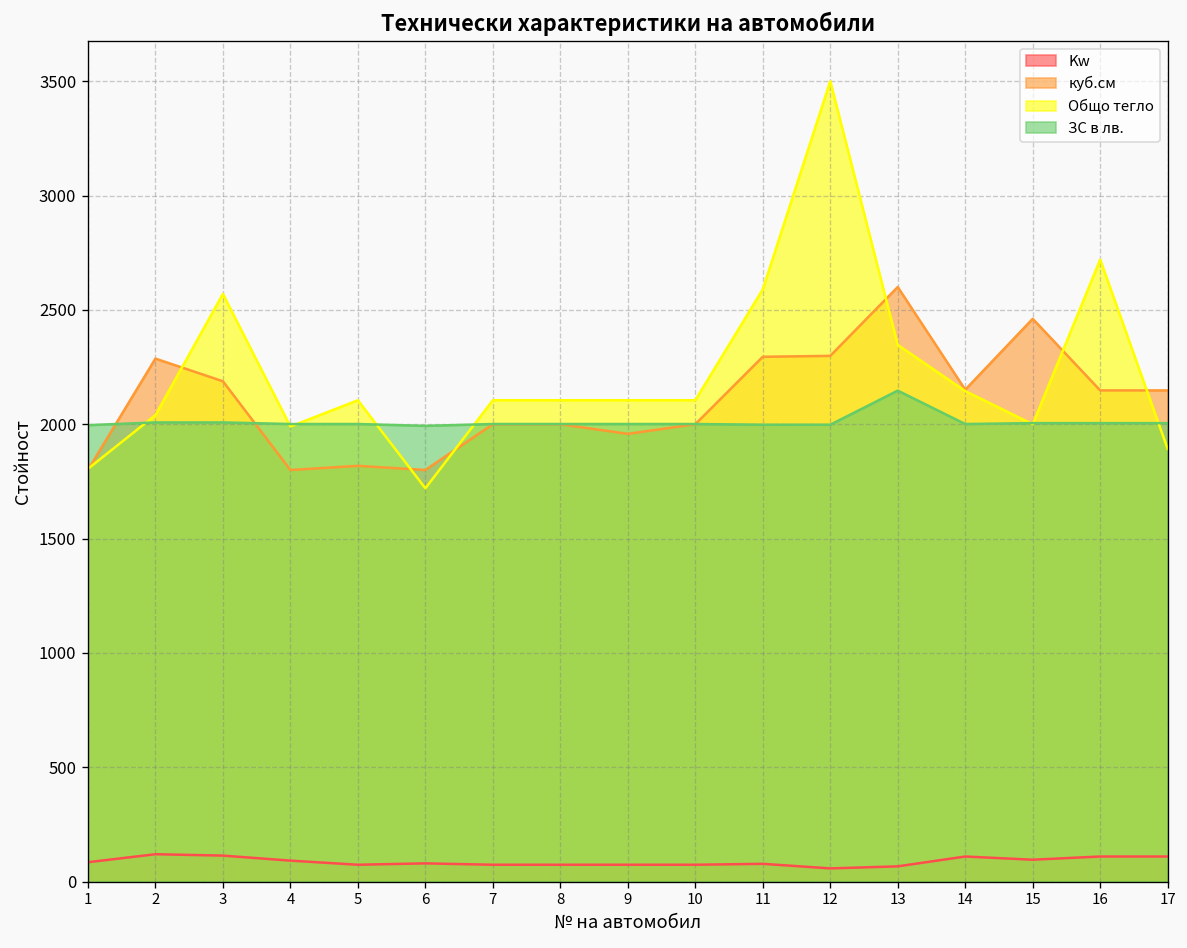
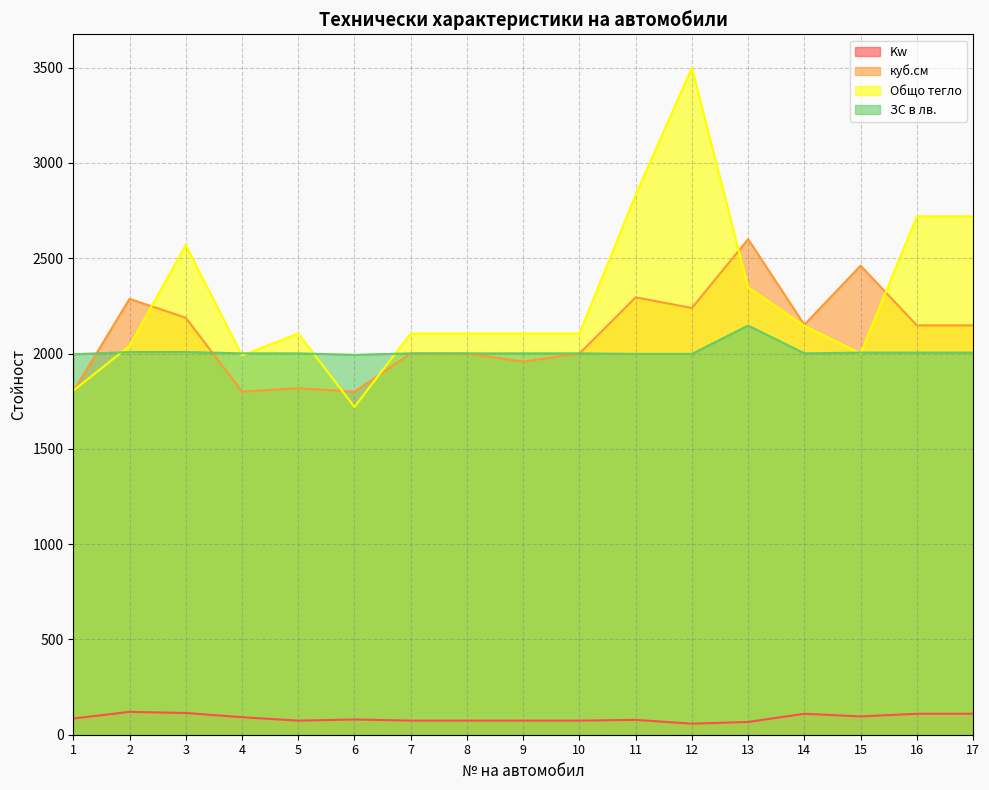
Общо тегло, 11: 2590 -> 2830
куб.см, 12: 2300 -> 2240
Общо тегло, 17: 1890 -> 2720
